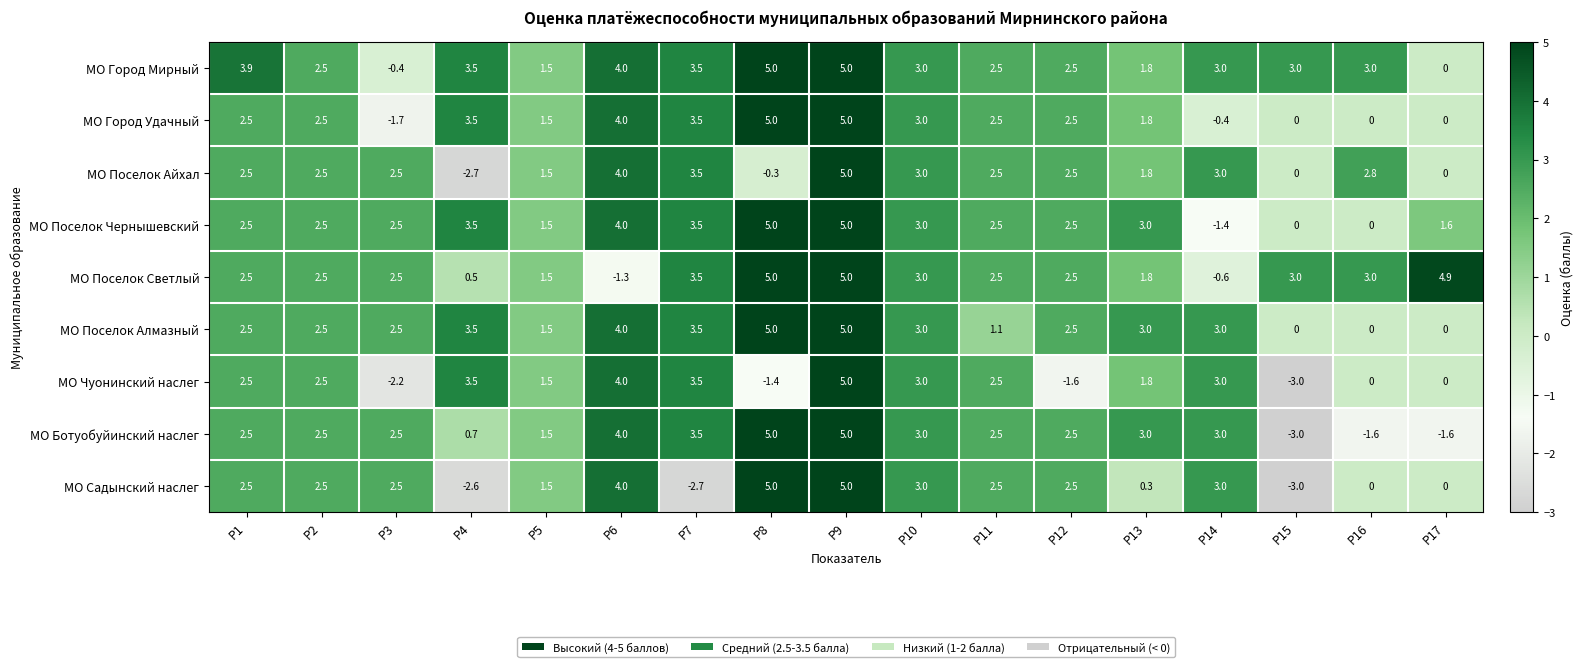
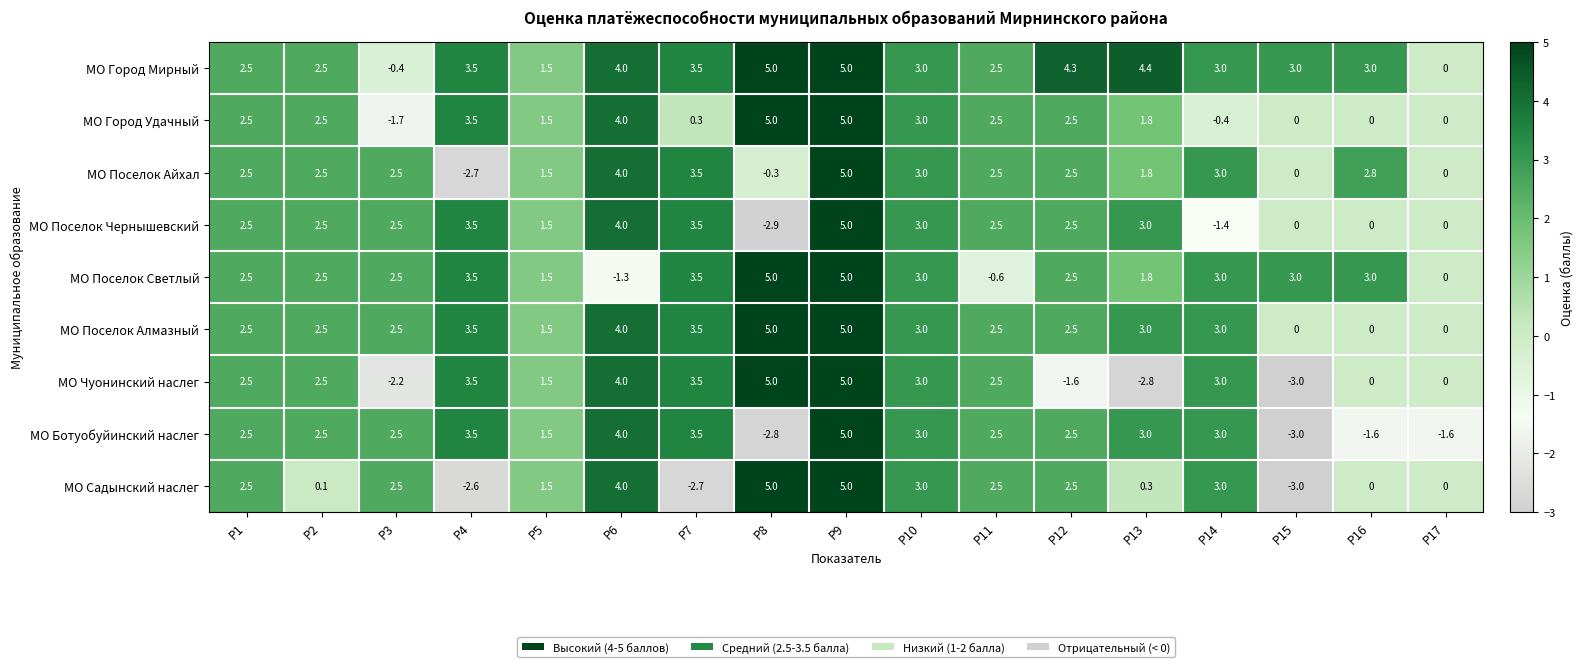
МО Город Мирный, Р1: 3.9 -> 2.5
МО Город Мирный, Р12: 2.5 -> 4.3
МО Город Мирный, Р13: 1.8 -> 4.4
МО Город Удачный, Р7: 3.5 -> 0.3
МО Поселок Чернышевский, Р8: 5.0 -> -2.9
МО Поселок Чернышевский, Р17: 1.6 -> 0
МО Поселок Светлый, Р4: 0.5 -> 3.5
МО Поселок Светлый, Р11: 2.5 -> -0.6
МО Поселок Светлый, Р14: -0.6 -> 3.0
МО Поселок Светлый, Р17: 4.9 -> 0
МО Поселок Алмазный, Р11: 1.1 -> 2.5
МО Чуонинский наслег, Р8: -1.4 -> 5.0
МО Чуонинский наслег, Р13: 1.8 -> -2.8
МО Ботуобуйинский наслег, Р4: 0.7 -> 3.5
МО Ботуобуйинский наслег, Р8: 5.0 -> -2.8
МО Садынский наслег, Р2: 2.5 -> 0.1
